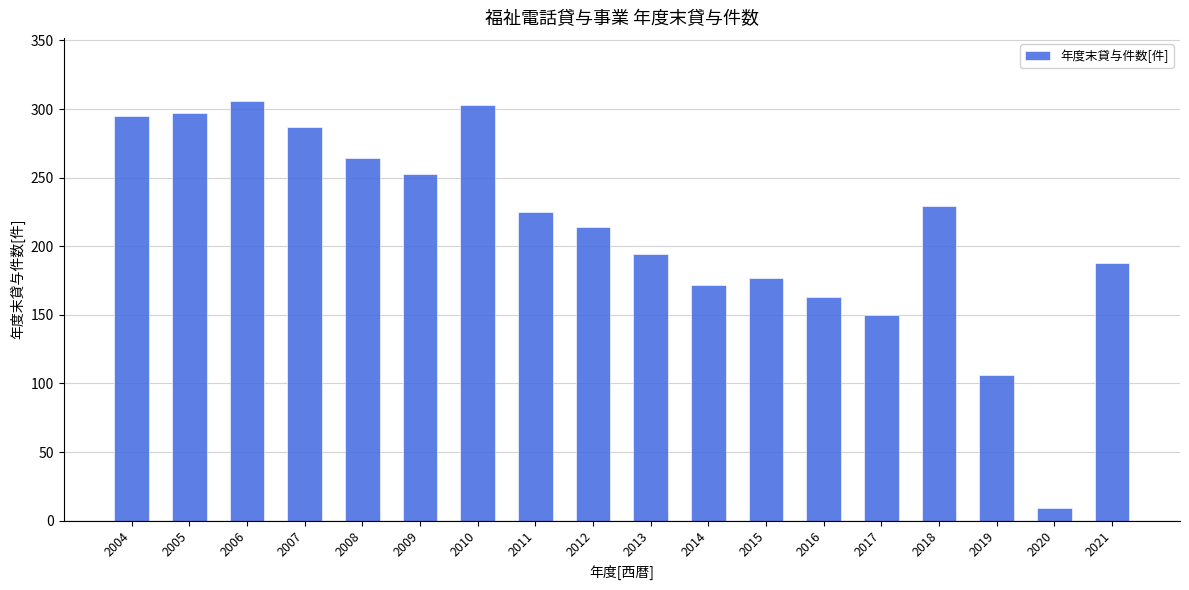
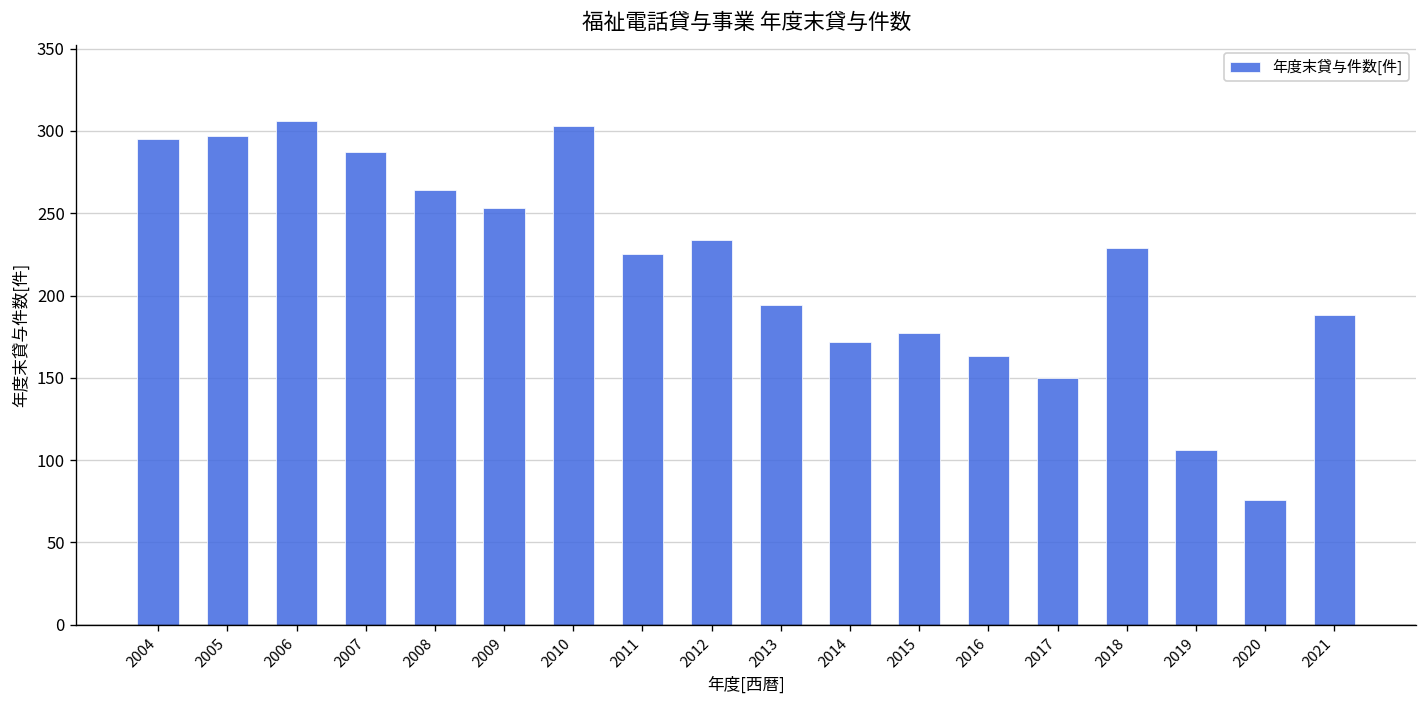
2012: 214 -> 234
2020: 9 -> 76
